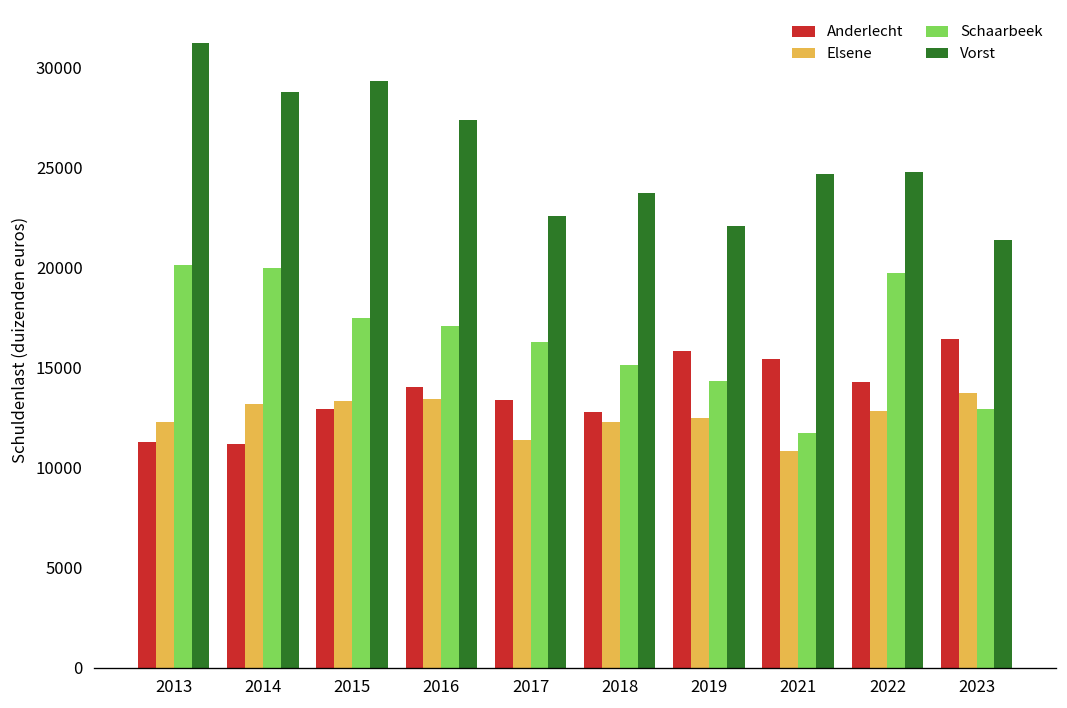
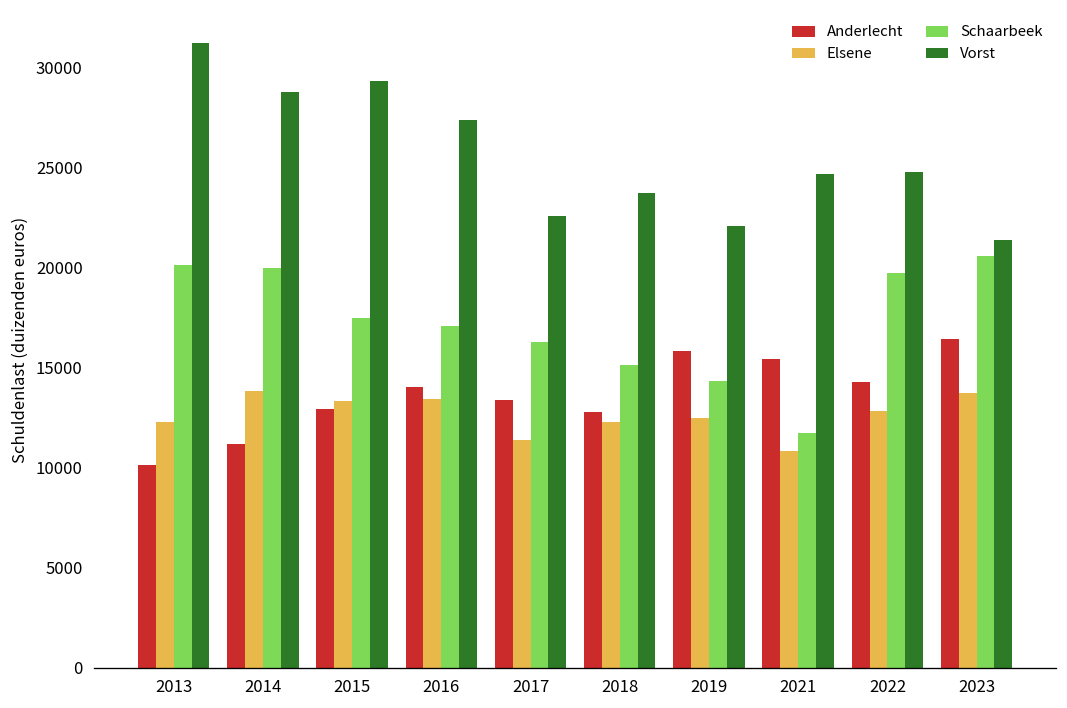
Anderlecht, 2013: 11300 -> 10100
Elsene, 2014: 13200 -> 13800
Schaarbeek, 2023: 12900 -> 20600
